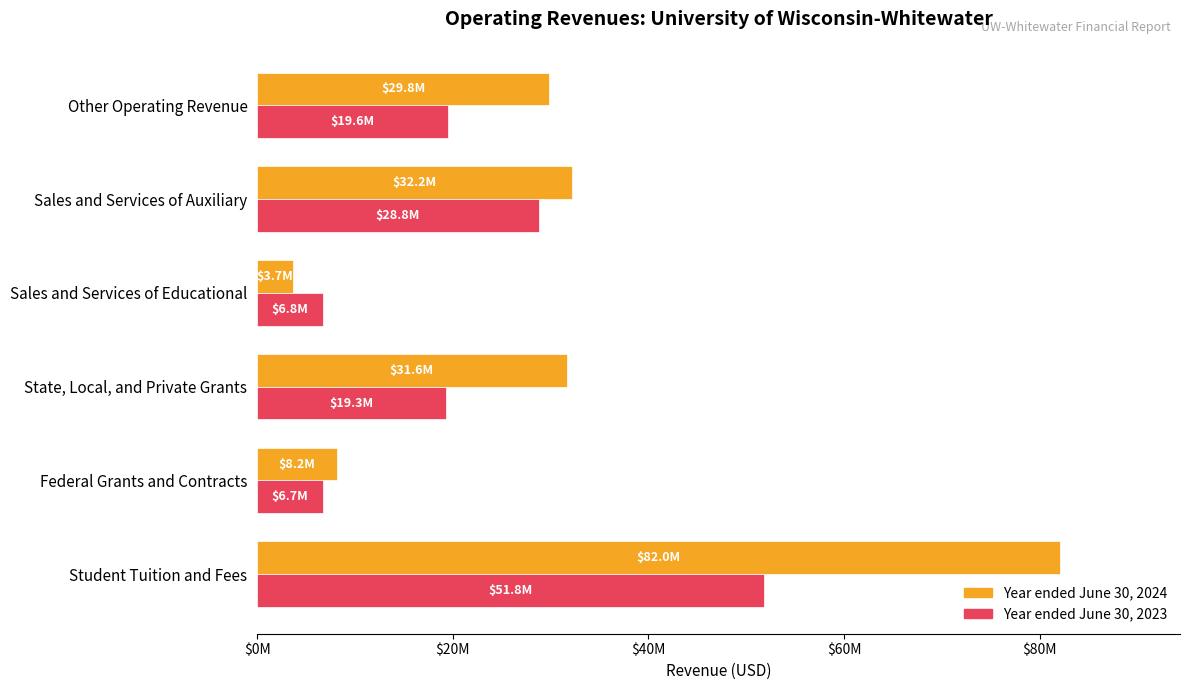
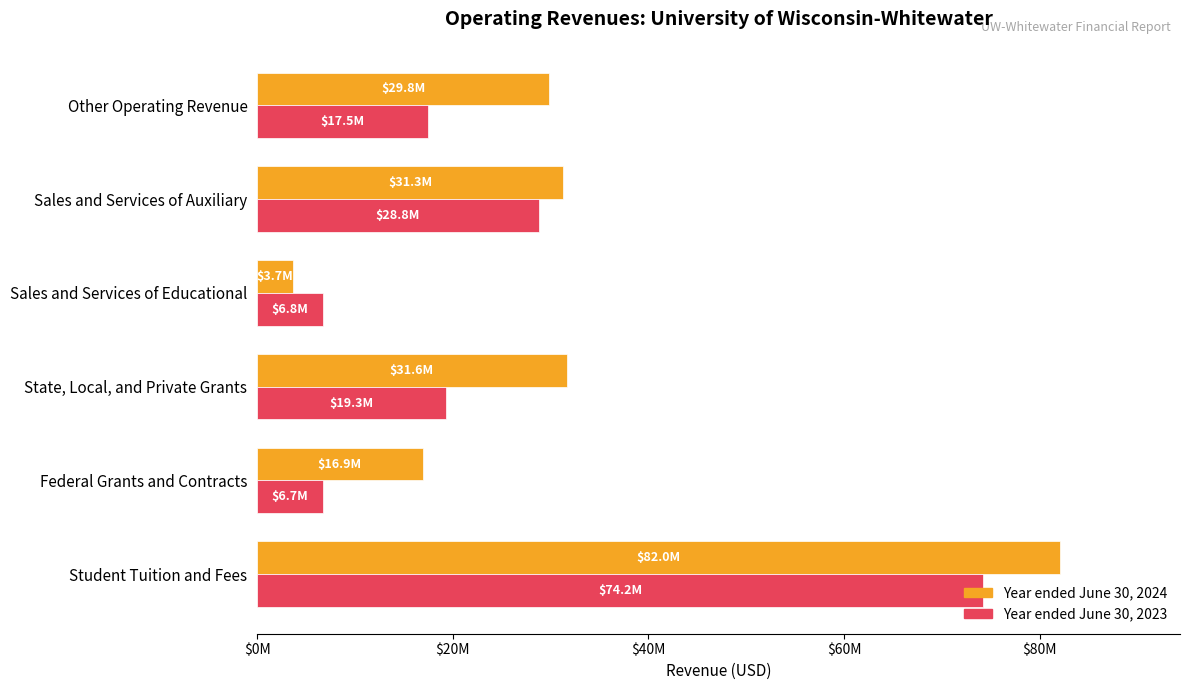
Year ended June 30, 2023, Other Operating Revenue: $19.6M -> $17.5M
Year ended June 30, 2024, Sales and Services of Auxiliary: $32.2M -> $31.3M
Year ended June 30, 2024, Federal Grants and Contracts: $8.2M -> $16.9M
Year ended June 30, 2023, Student Tuition and Fees: $51.8M -> $74.2M
